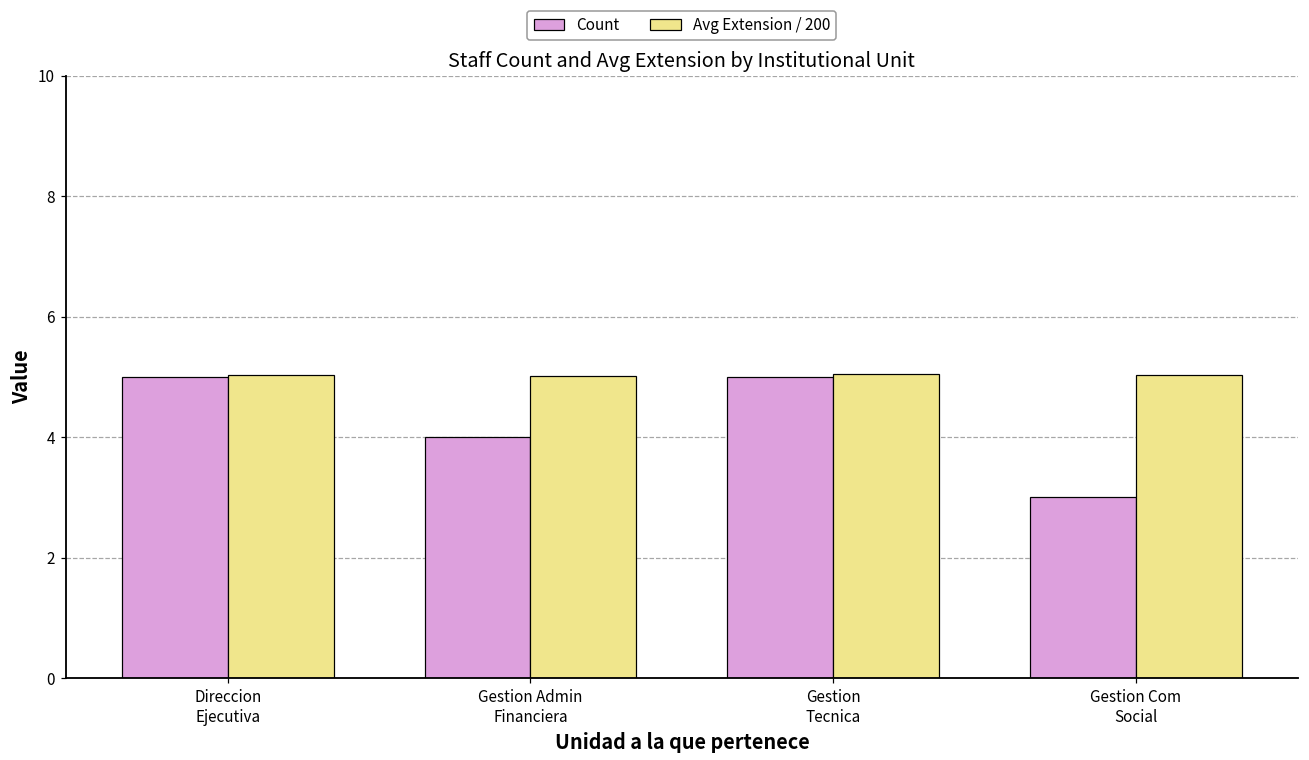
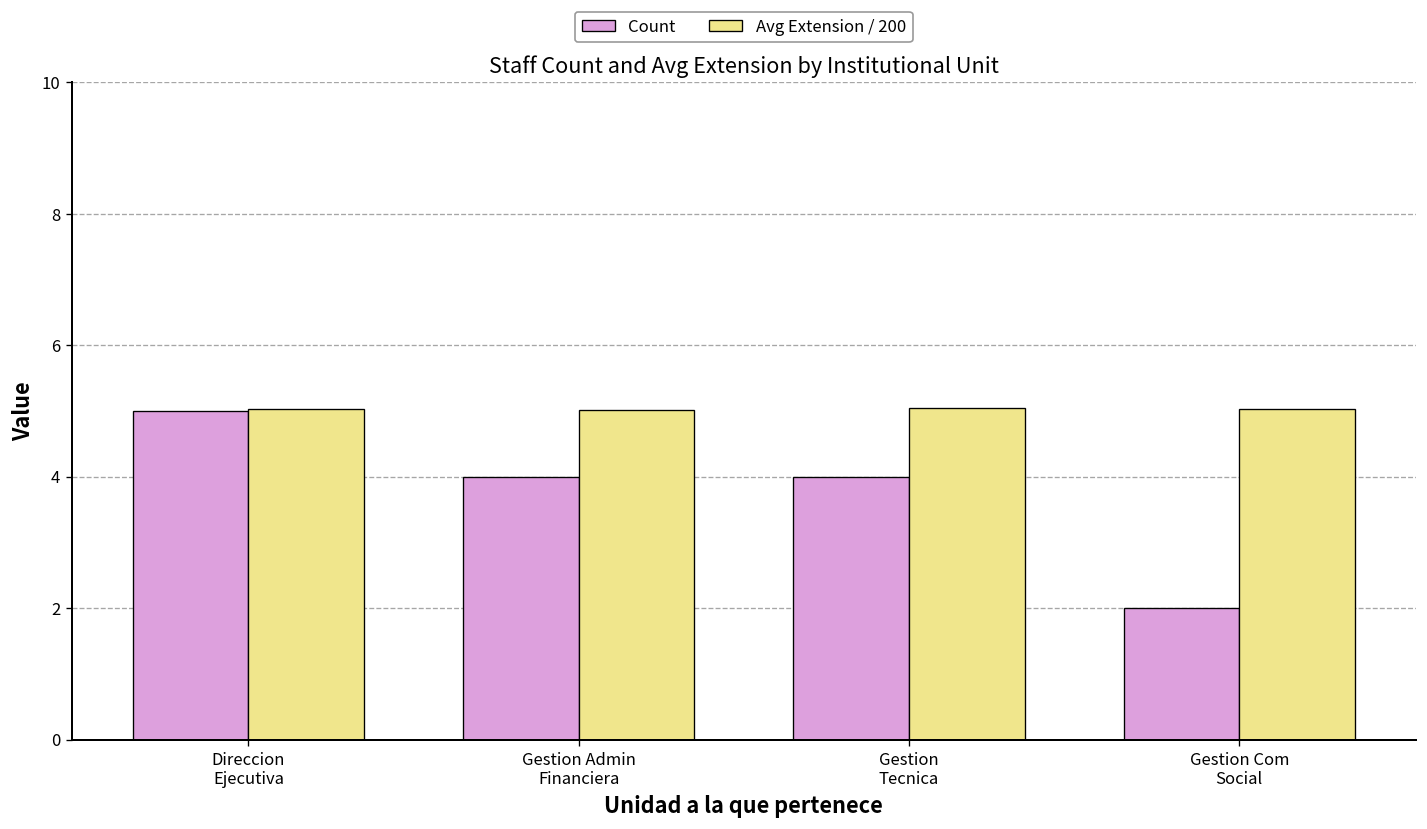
Count, Gestion Tecnica: 5 -> 4
Count, Gestion Com Social: 3 -> 2
